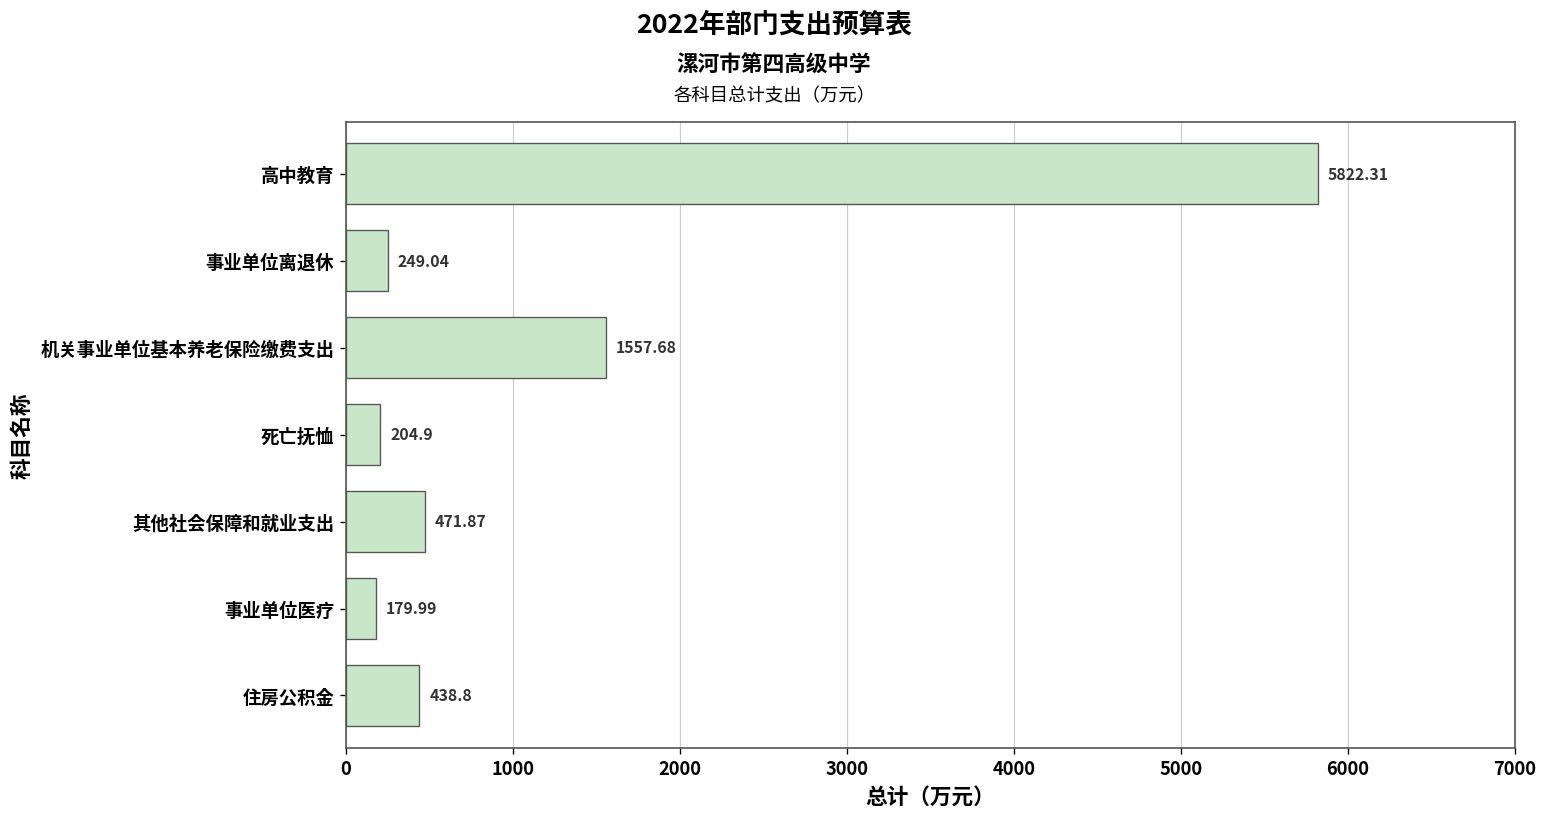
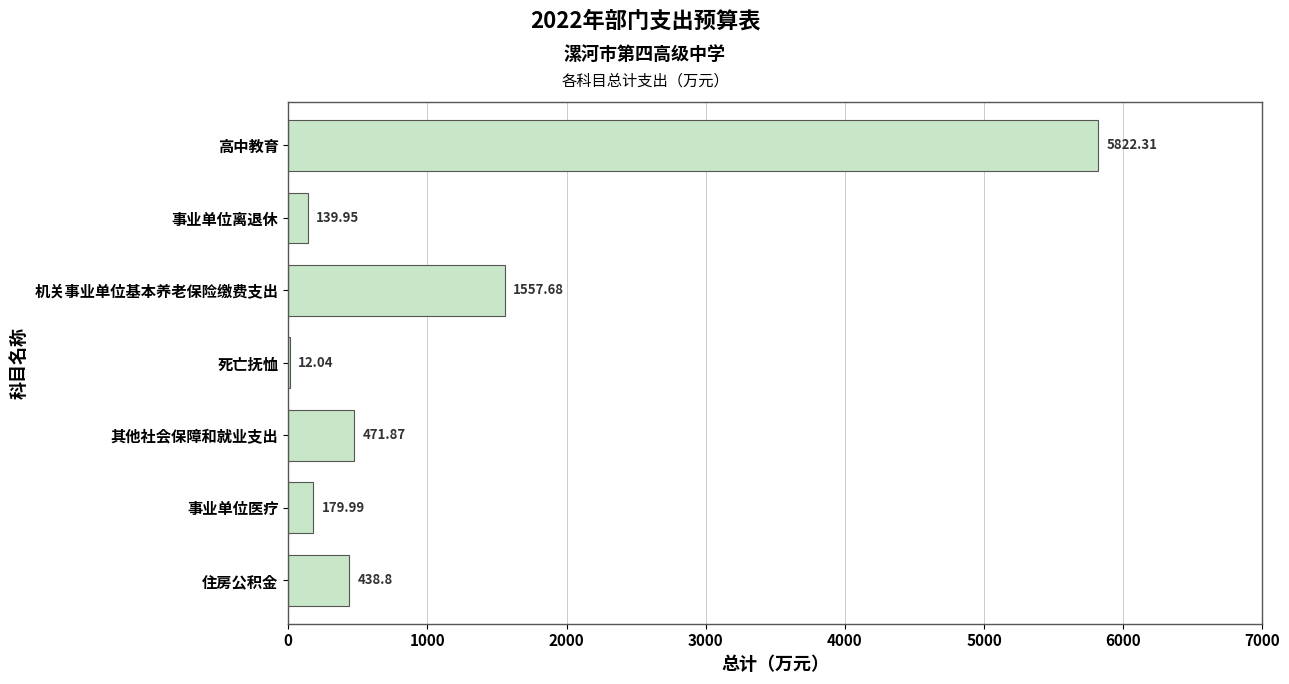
事业单位离退休: 249.04 -> 139.95
死亡抚恤: 204.9 -> 12.04
